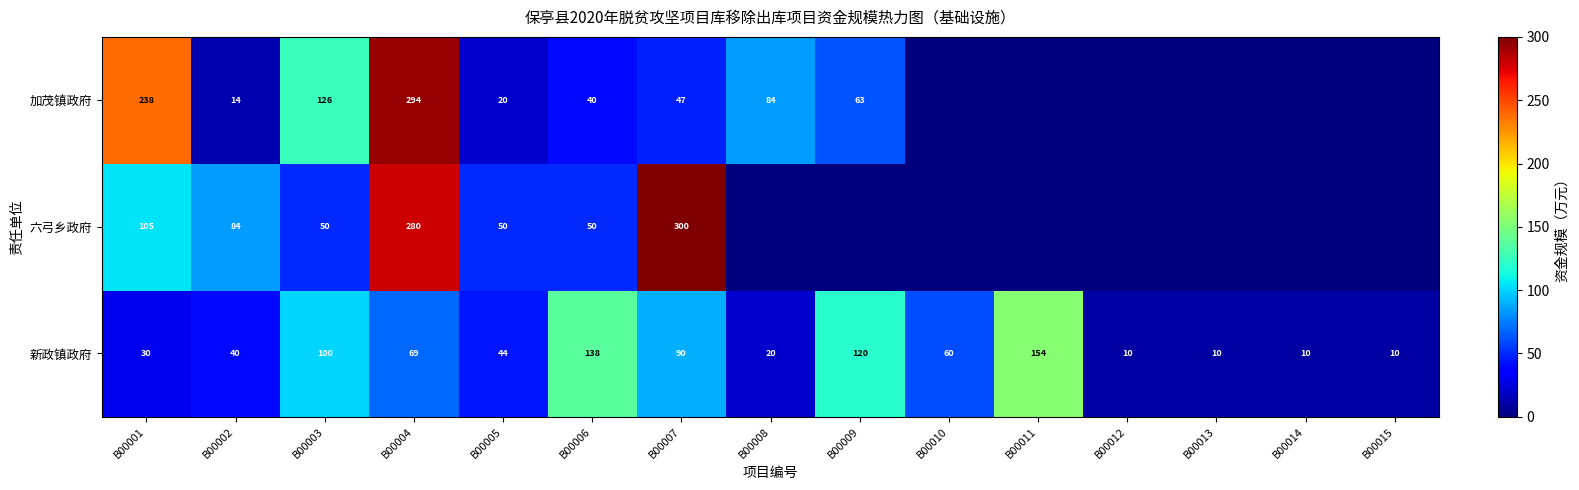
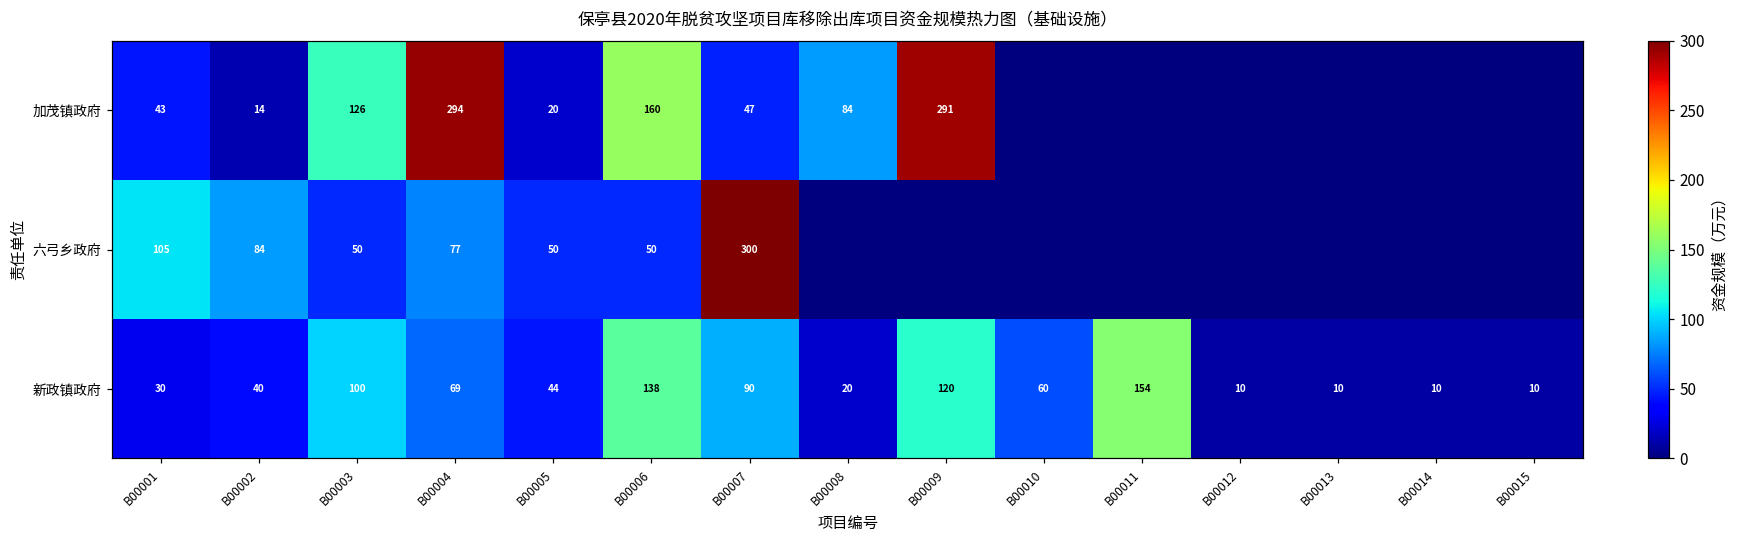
加茂镇政府, B00001: 238 -> 43
加茂镇政府, B00006: 40 -> 160
加茂镇政府, B00009: 63 -> 291
六弓乡政府, B00004: 280 -> 77
